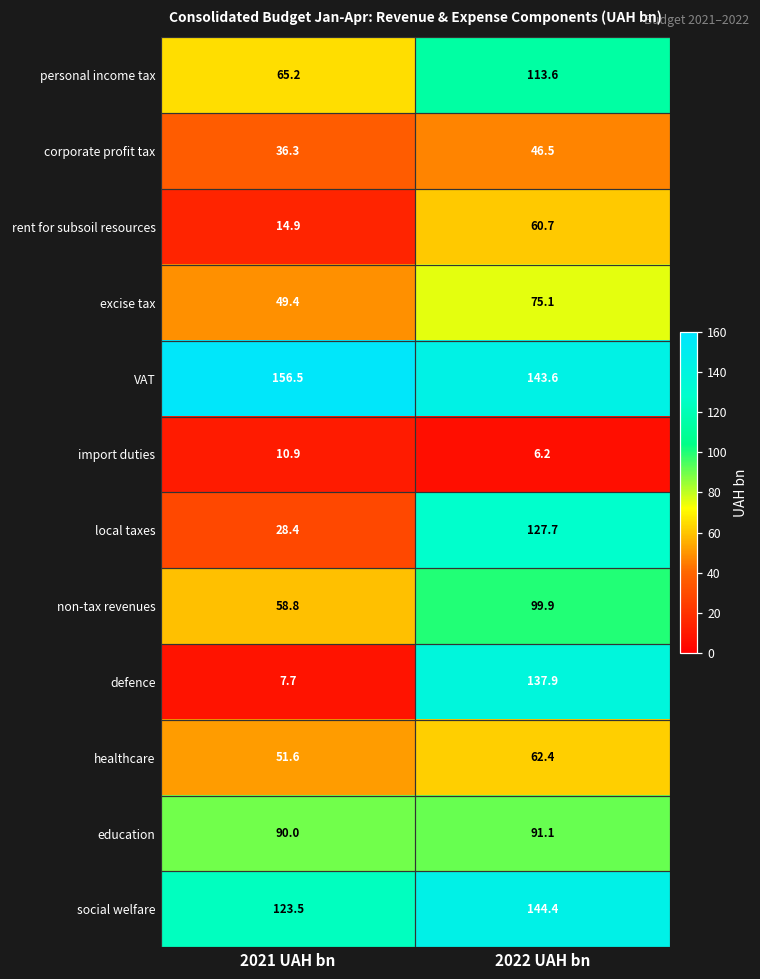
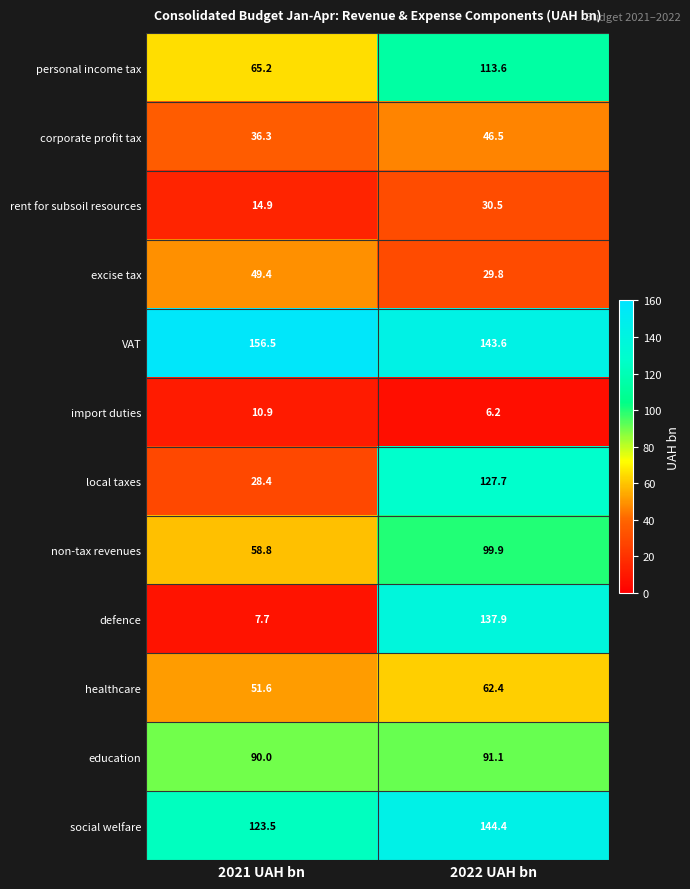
rent for subsoil resources, 2022 UAH bn: 60.7 -> 30.5
excise tax, 2022 UAH bn: 75.1 -> 29.8
